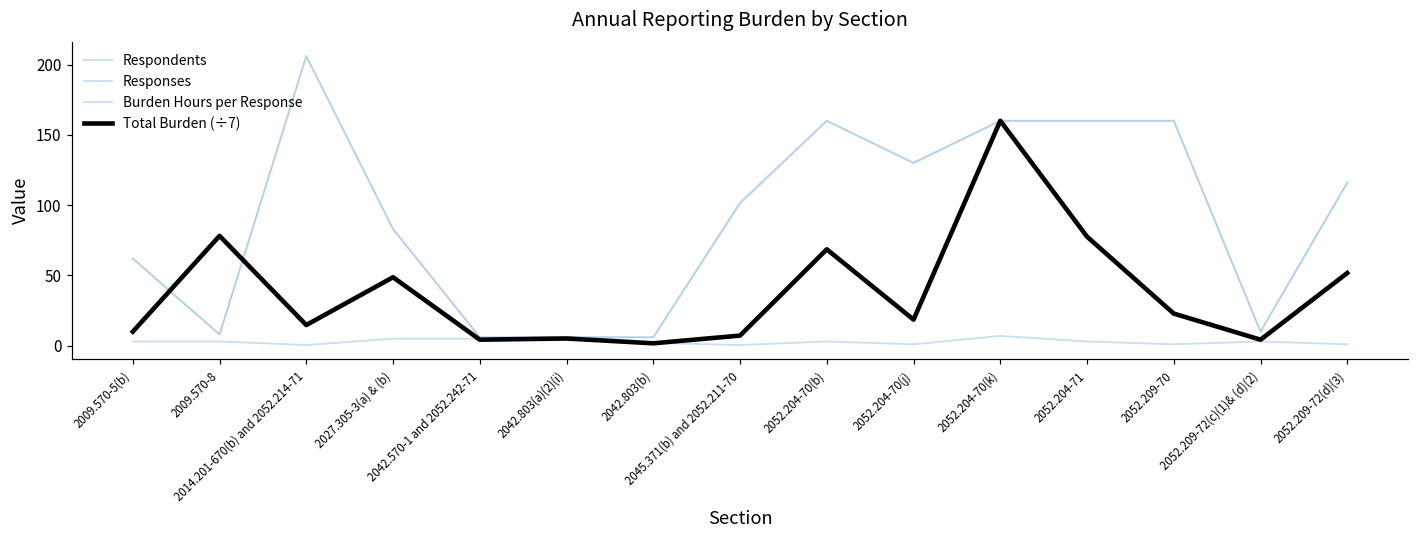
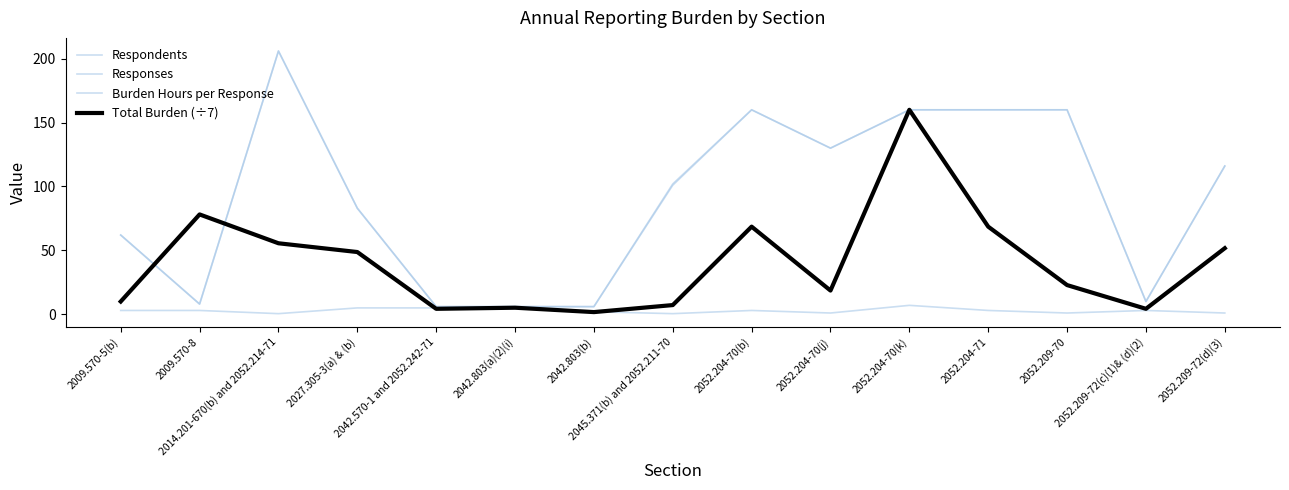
Total Burden (÷7), 2014.201-670(b) and 2052.214-71: 15 -> 56
Total Burden (÷7), 2052.204-71: 78 -> 69
